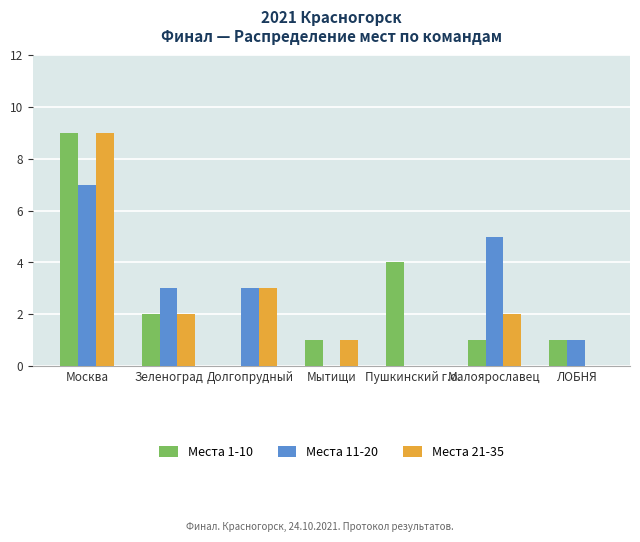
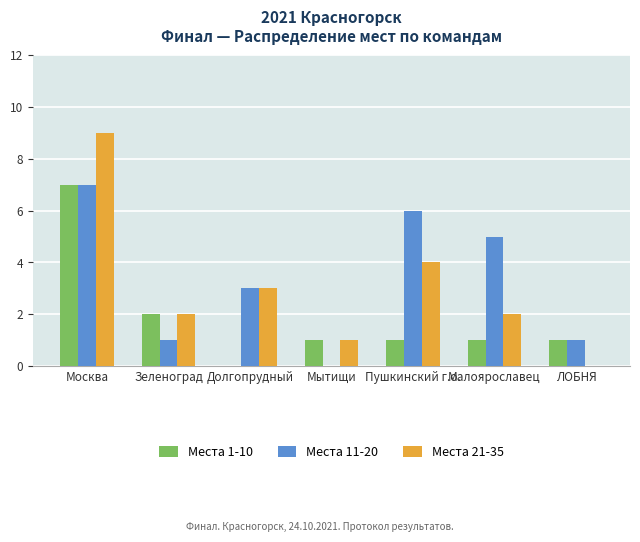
Места 1-10, Москва: 9 -> 7
Места 11-20, Зеленоград: 3 -> 1
Места 1-10, Пушкинский г.о.: 4 -> 1
Места 11-20, Пушкинский г.о.: 0 -> 6
Места 21-35, Пушкинский г.о.: 0 -> 4
